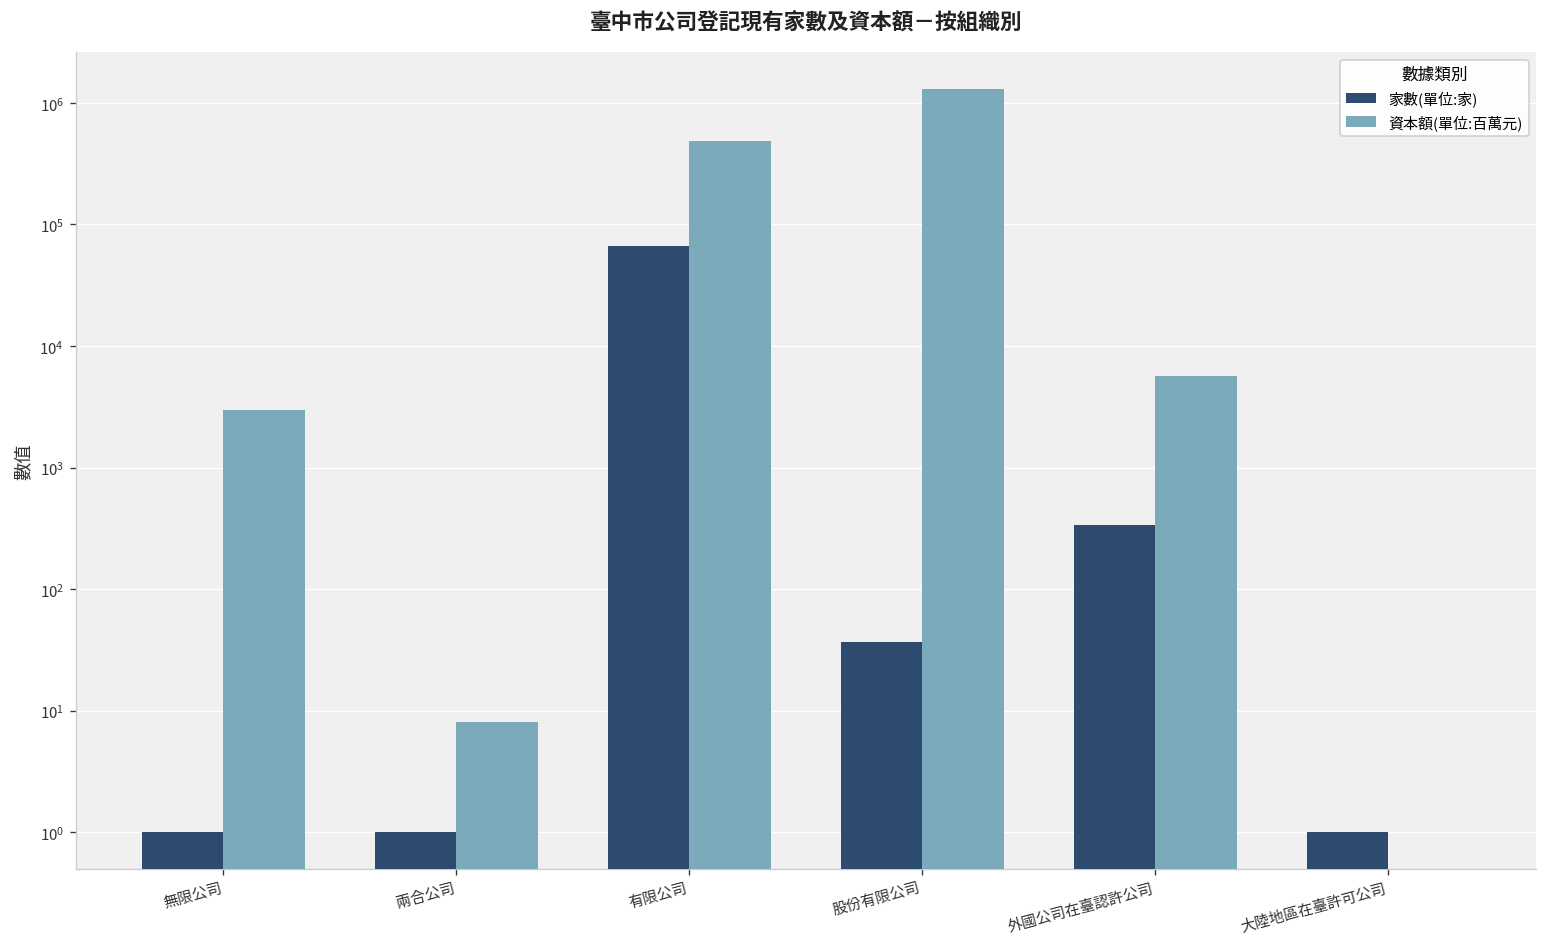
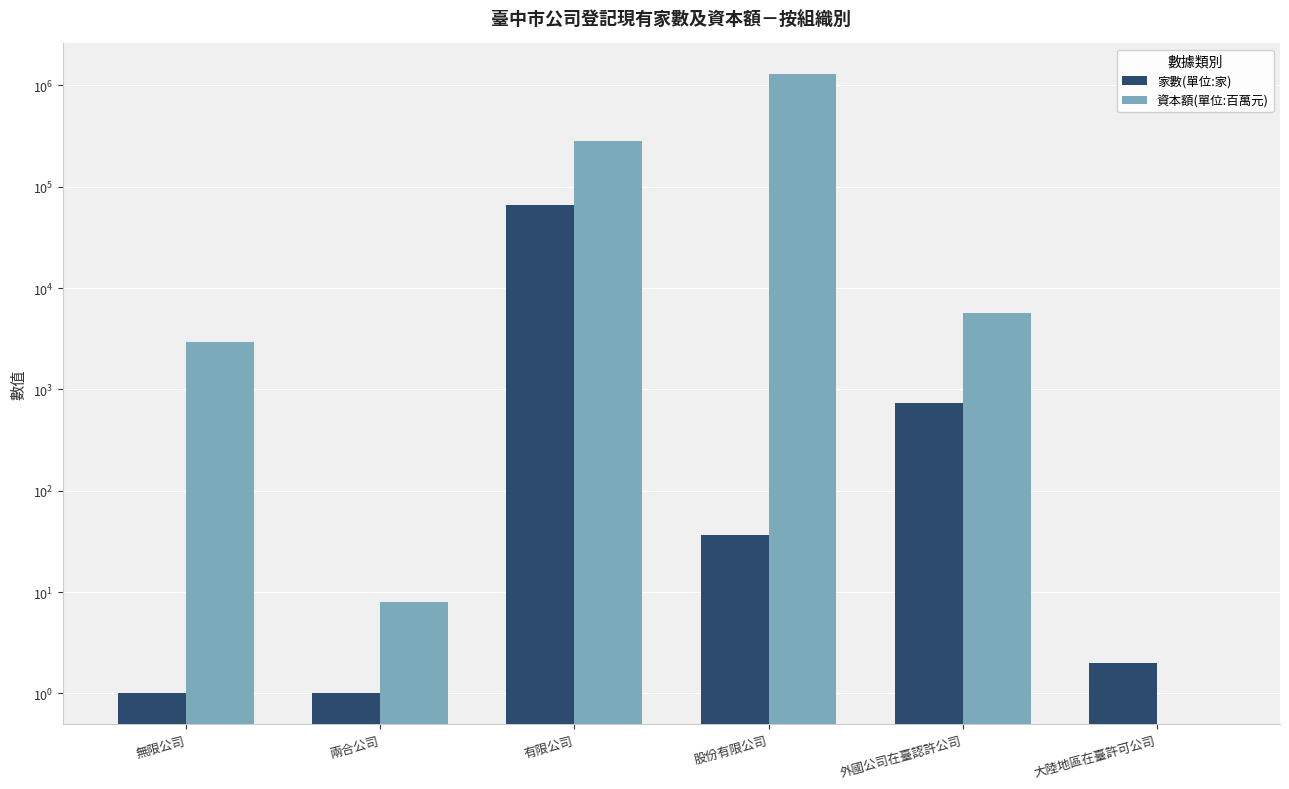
資本額(單位:百萬元), 有限公司: 500000 -> 280000
家數(單位:家), 外國公司在臺認許公司: 340 -> 700
家數(單位:家), 大陸地區在臺許可公司: 1 -> 2
